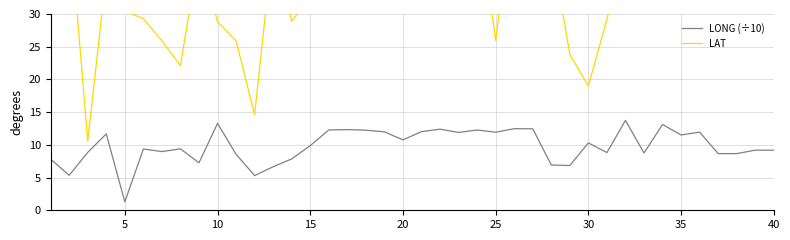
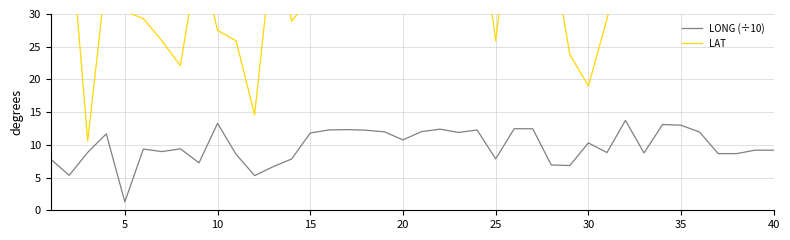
LAT, 10: 29 -> 28
LONG (÷10), 15: 10 -> 12
LONG (÷10), 25: 12 -> 8
LONG (÷10), 35: 12 -> 13
